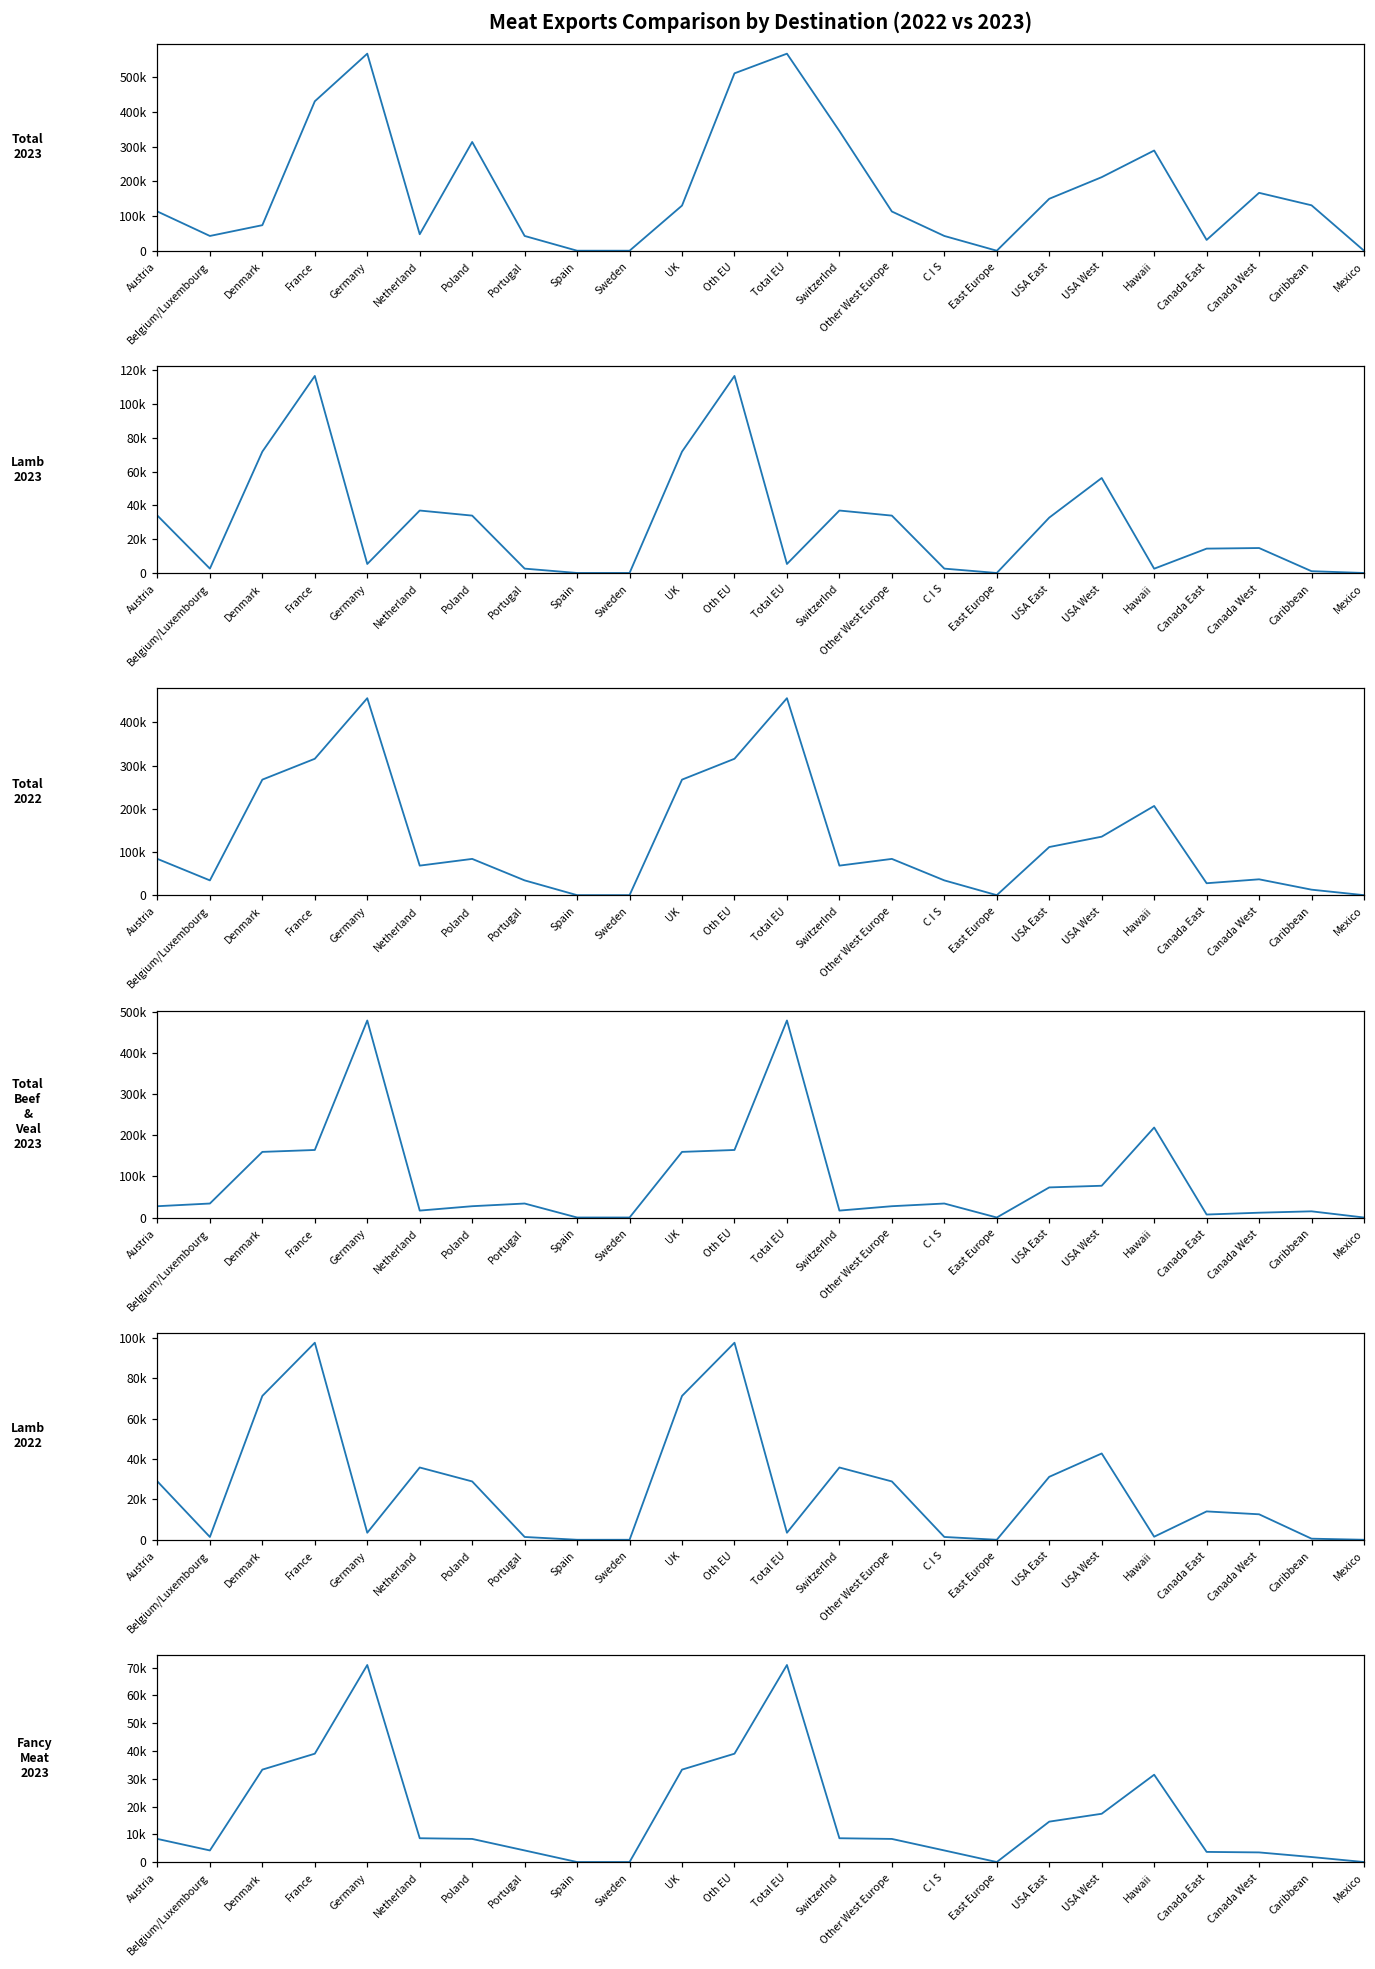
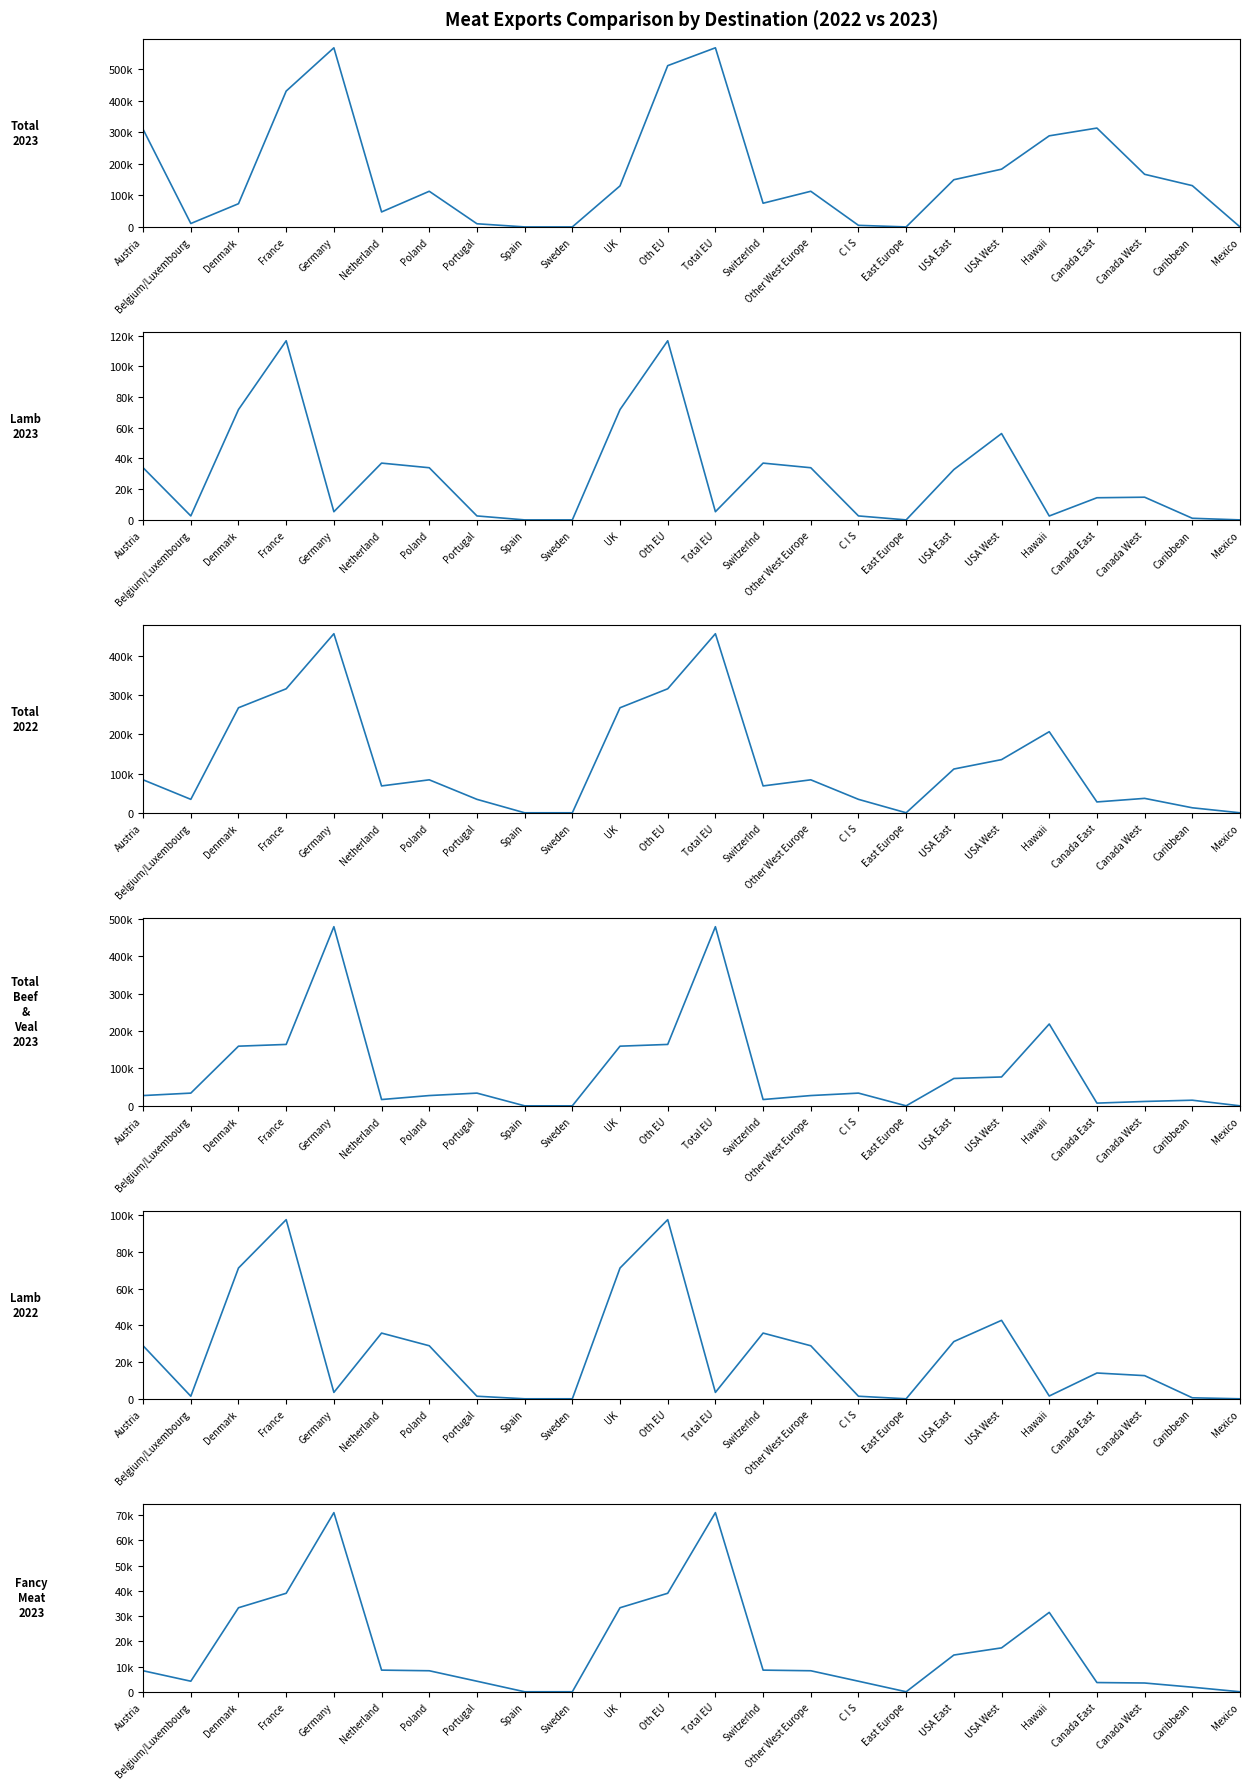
Meat Exports Comparison by Destination (2022 vs 2023), Austria: 110000 -> 310000
Meat Exports Comparison by Destination (2022 vs 2023), Belgium/Luxembourg: 40000 -> 10000
Meat Exports Comparison by Destination (2022 vs 2023), Poland: 310000 -> 110000
Meat Exports Comparison by Destination (2022 vs 2023), Portugal: 40000 -> 10000
Meat Exports Comparison by Destination (2022 vs 2023), Switzerlnd: 350000 -> 80000
Meat Exports Comparison by Destination (2022 vs 2023), C I S: 40000 -> 10000
Meat Exports Comparison by Destination (2022 vs 2023), USA West: 210000 -> 180000
Meat Exports Comparison by Destination (2022 vs 2023), Canada East: 30000 -> 310000
